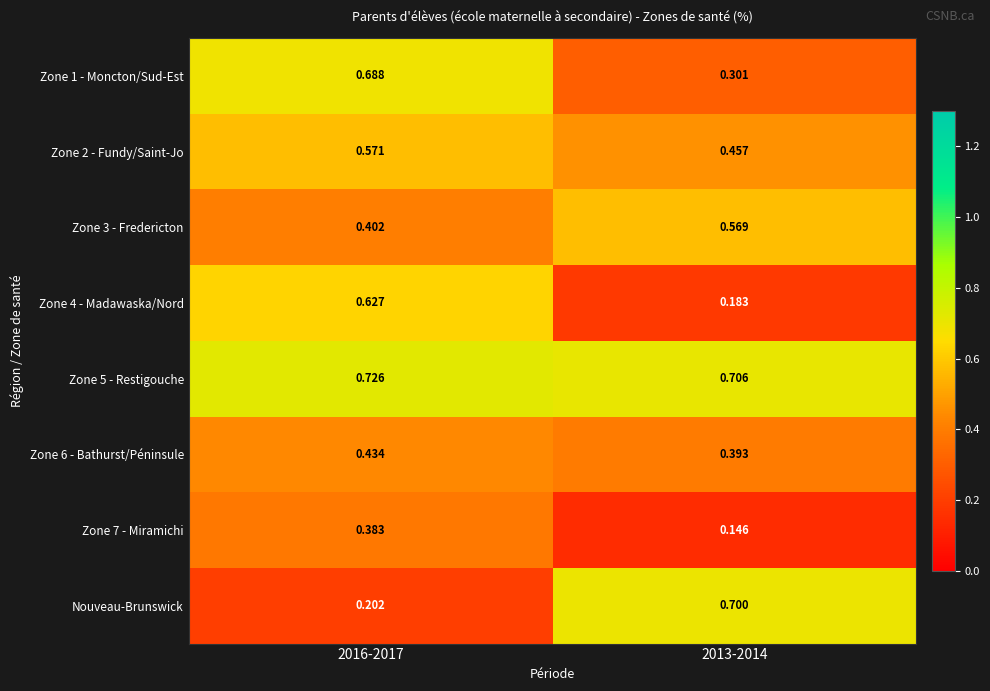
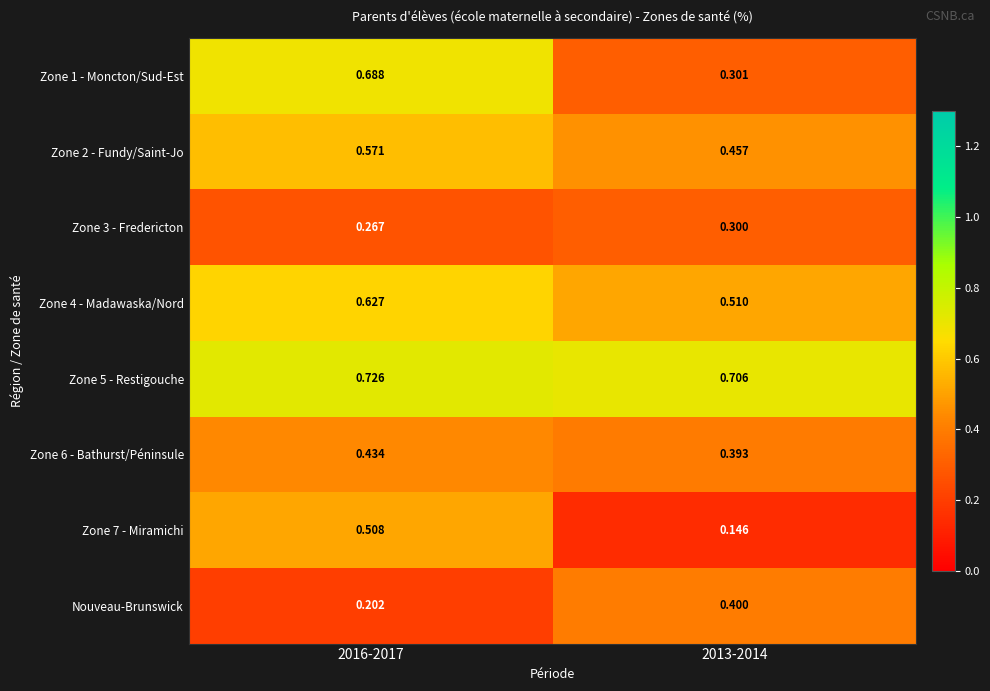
Zone 3 - Fredericton, 2016-2017: 0.402 -> 0.267
Zone 3 - Fredericton, 2013-2014: 0.569 -> 0.300
Zone 4 - Madawaska/Nord, 2013-2014: 0.183 -> 0.510
Zone 7 - Miramichi, 2016-2017: 0.383 -> 0.508
Nouveau-Brunswick, 2013-2014: 0.700 -> 0.400
